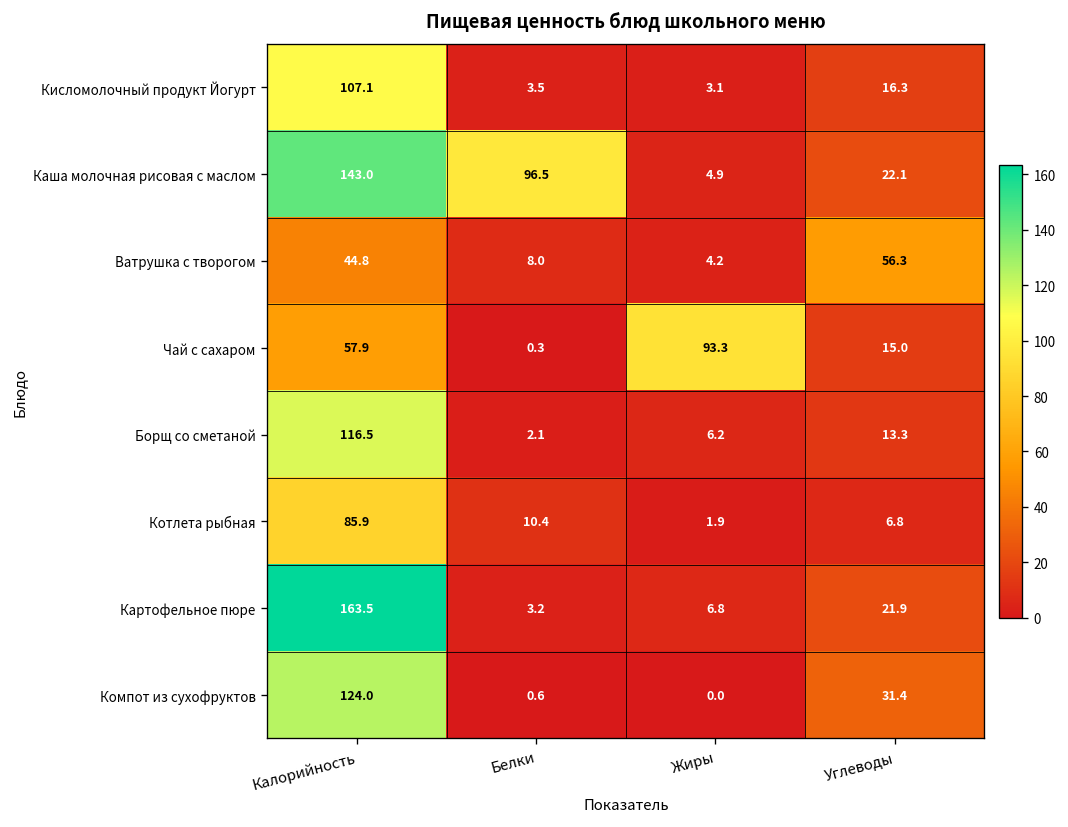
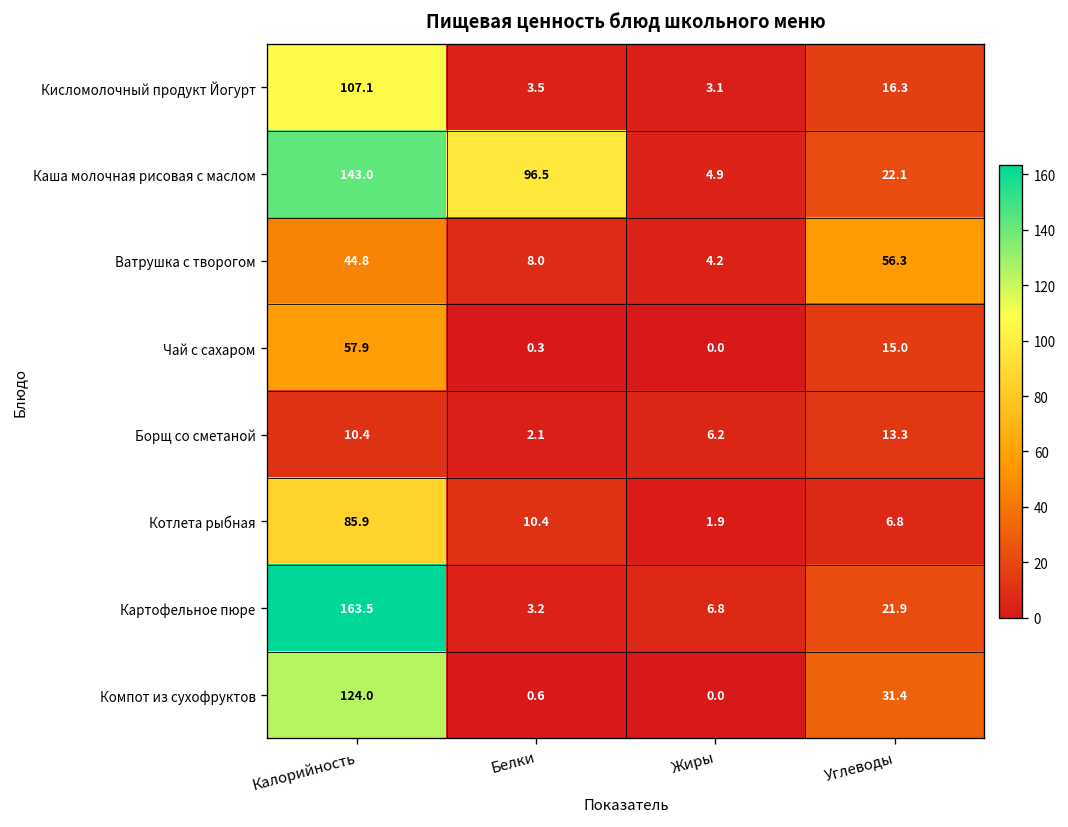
Чай с сахаром, Жиры: 93.3 -> 0.0
Борщ со сметаной, Калорийность: 116.5 -> 10.4
